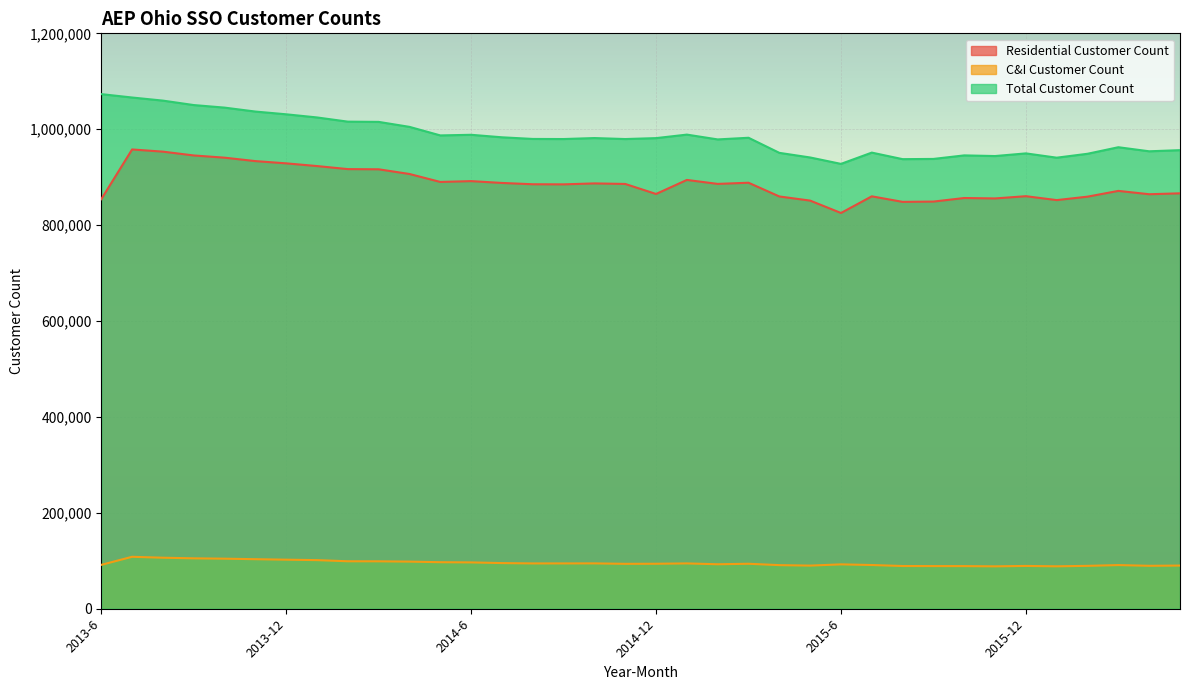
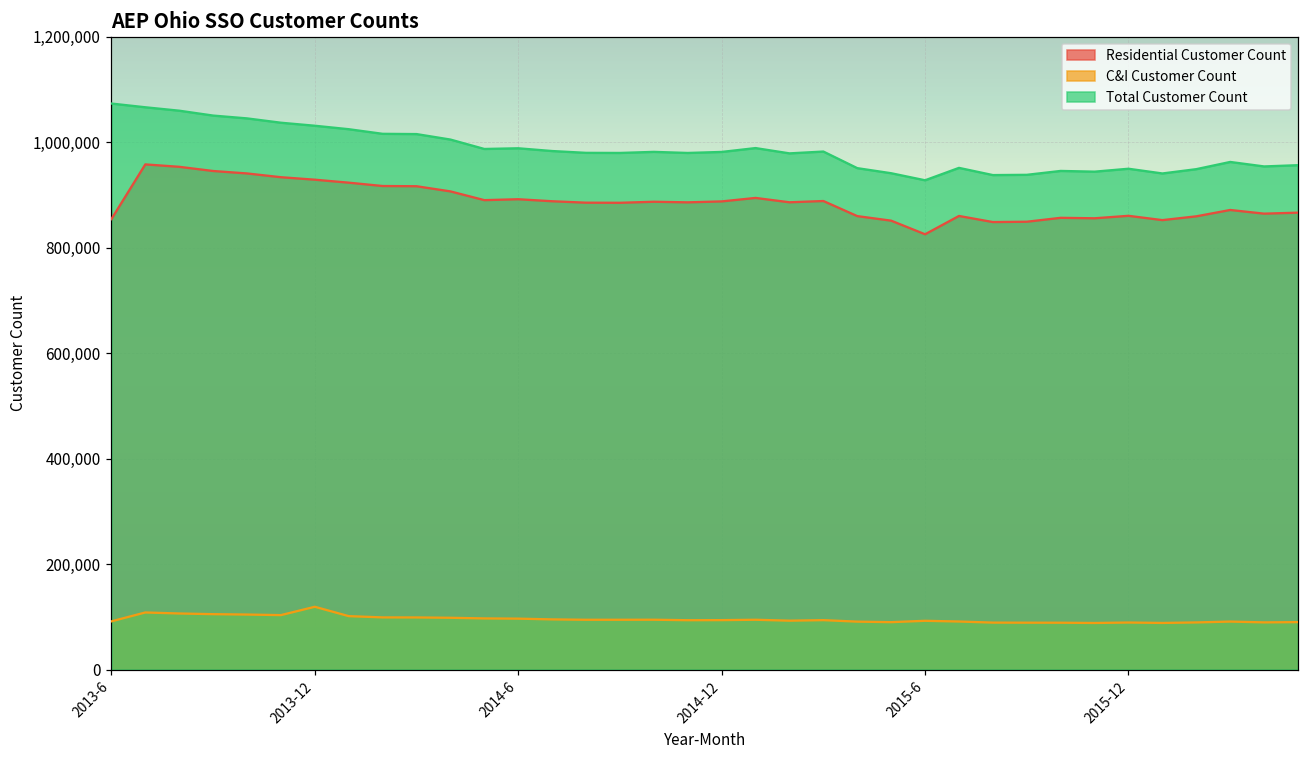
C&I Customer Count, 2013-12: 100,000 -> 120,000
Residential Customer Count, 2014-12: 860,000 -> 890,000
